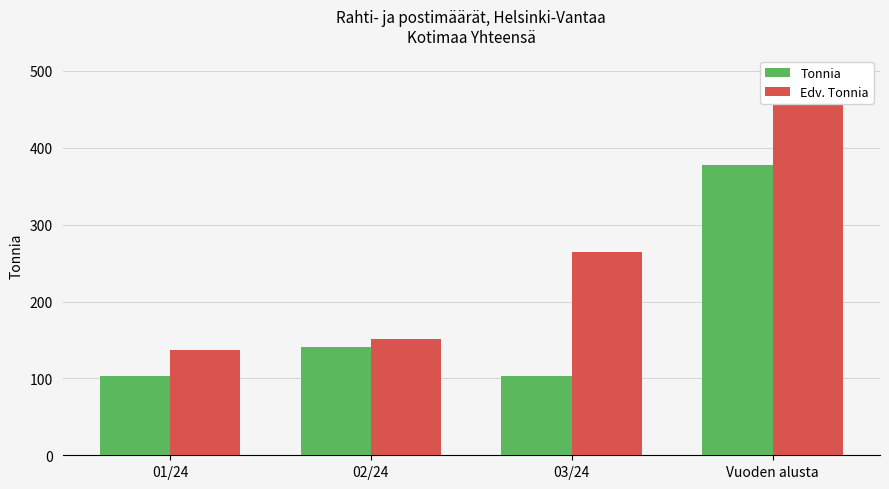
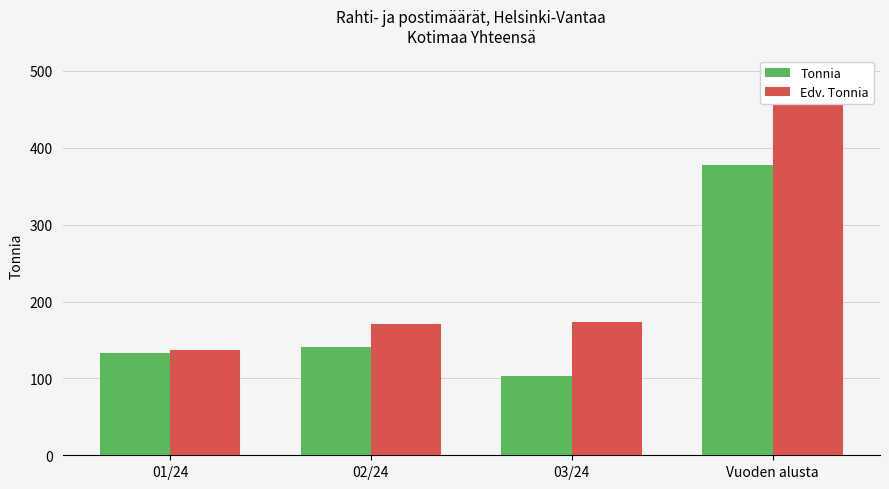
Tonnia, 01/24: 100 -> 130
Edv. Tonnia, 02/24: 150 -> 170
Edv. Tonnia, 03/24: 260 -> 170
